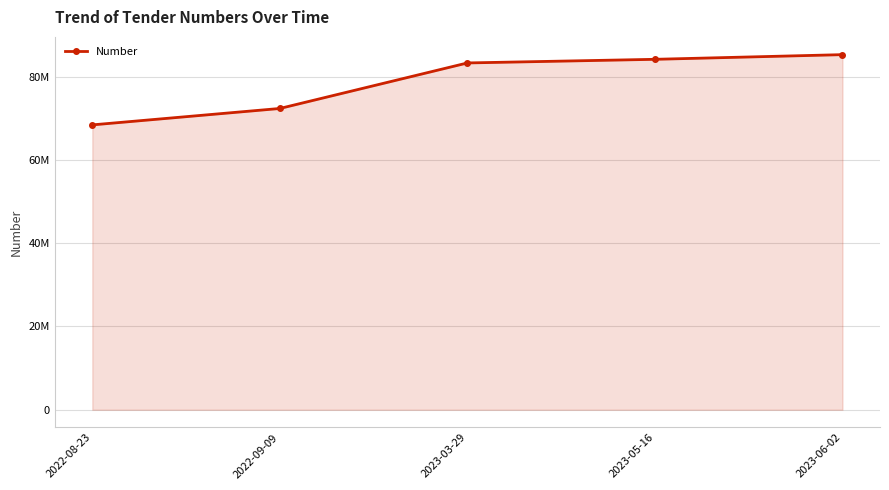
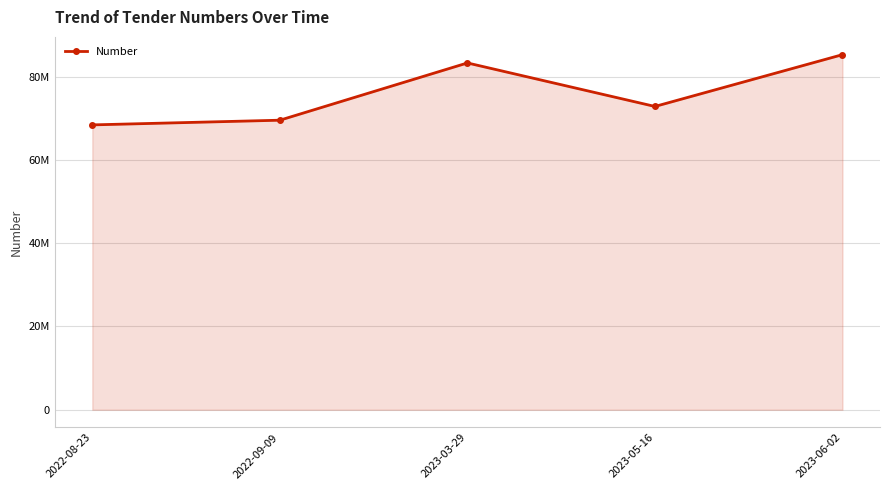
2022-09-09: 72000000 -> 70000000
2023-05-16: 84000000 -> 73000000
